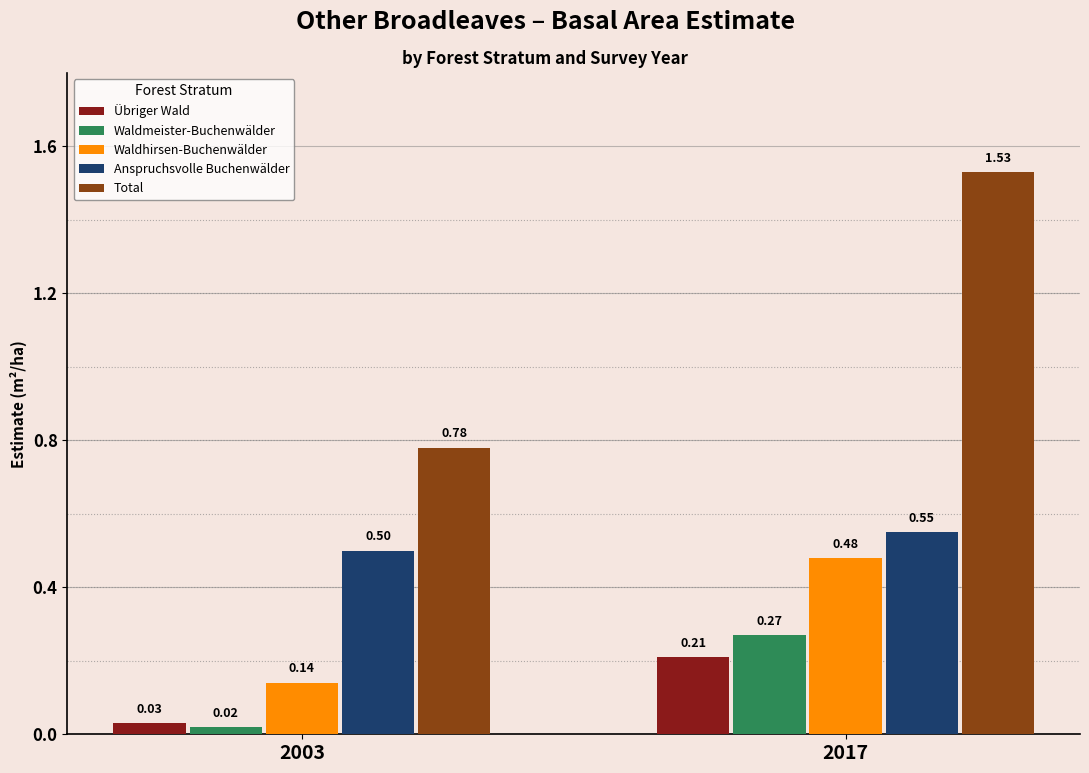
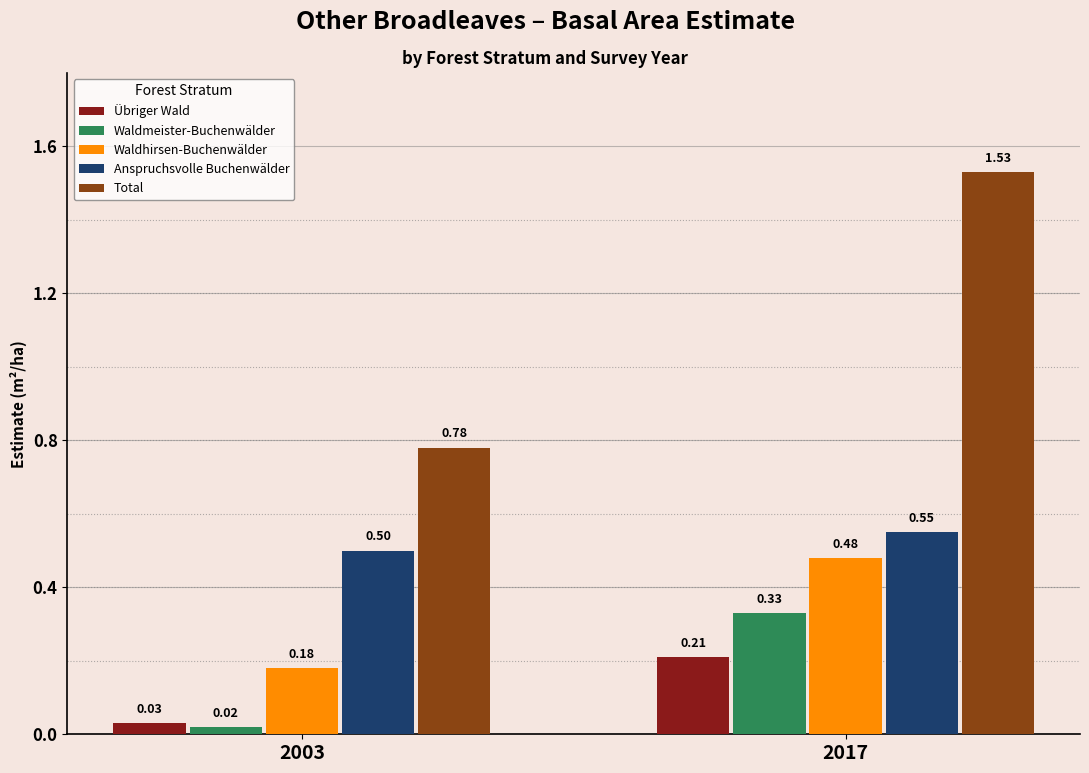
Waldhirsen-Buchenwälder, 2003: 0.14 -> 0.18
Waldmeister-Buchenwälder, 2017: 0.27 -> 0.33
